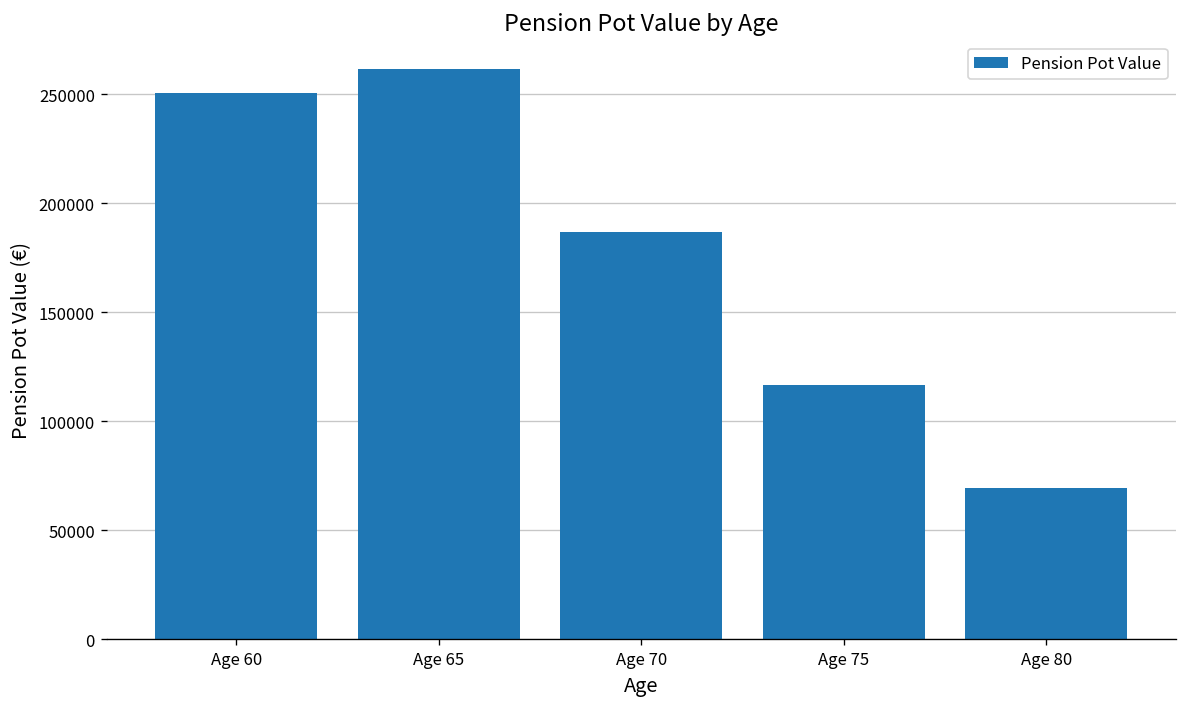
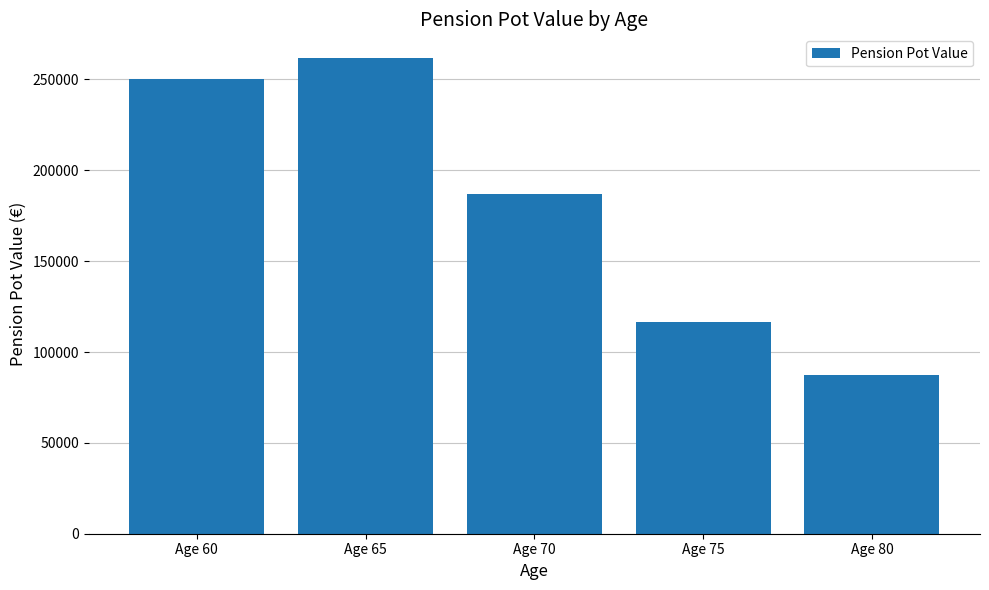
Age 80: 70000 -> 88000
